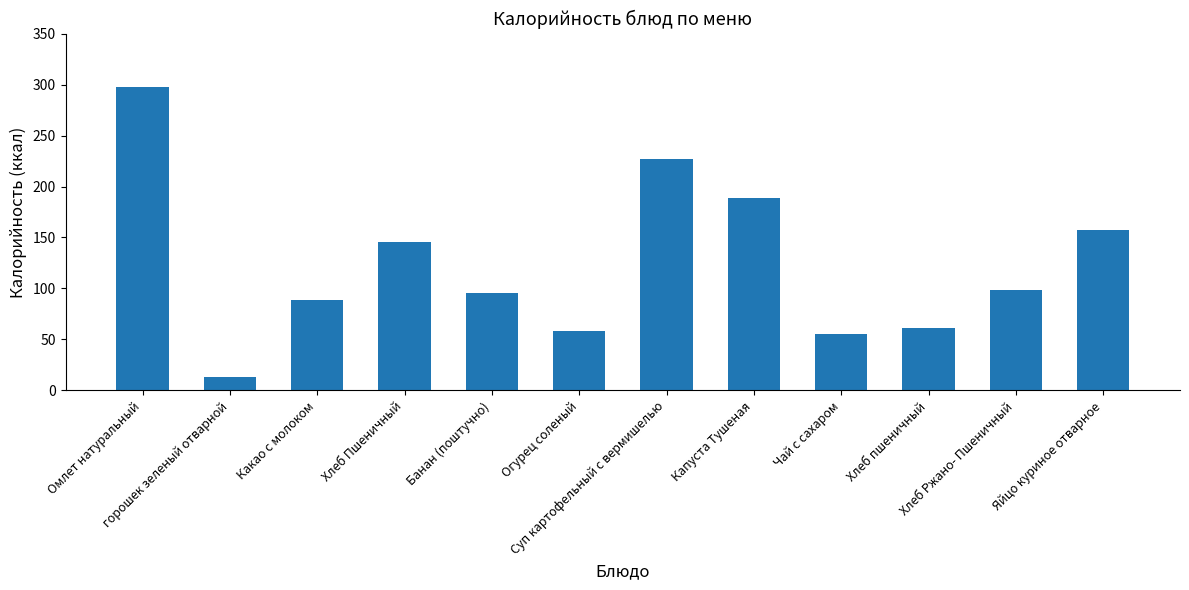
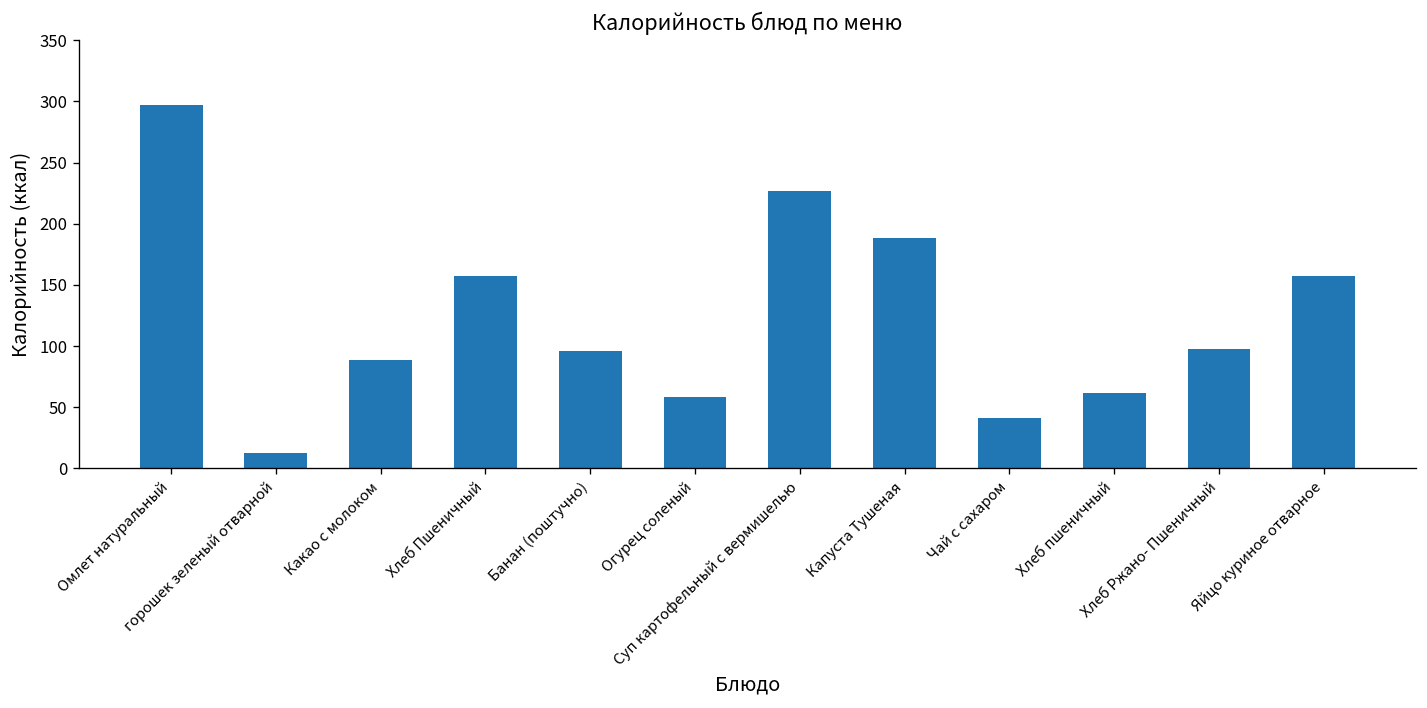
Хлеб Пшеничный: 146 -> 158
Чай с сахаром: 55 -> 42
